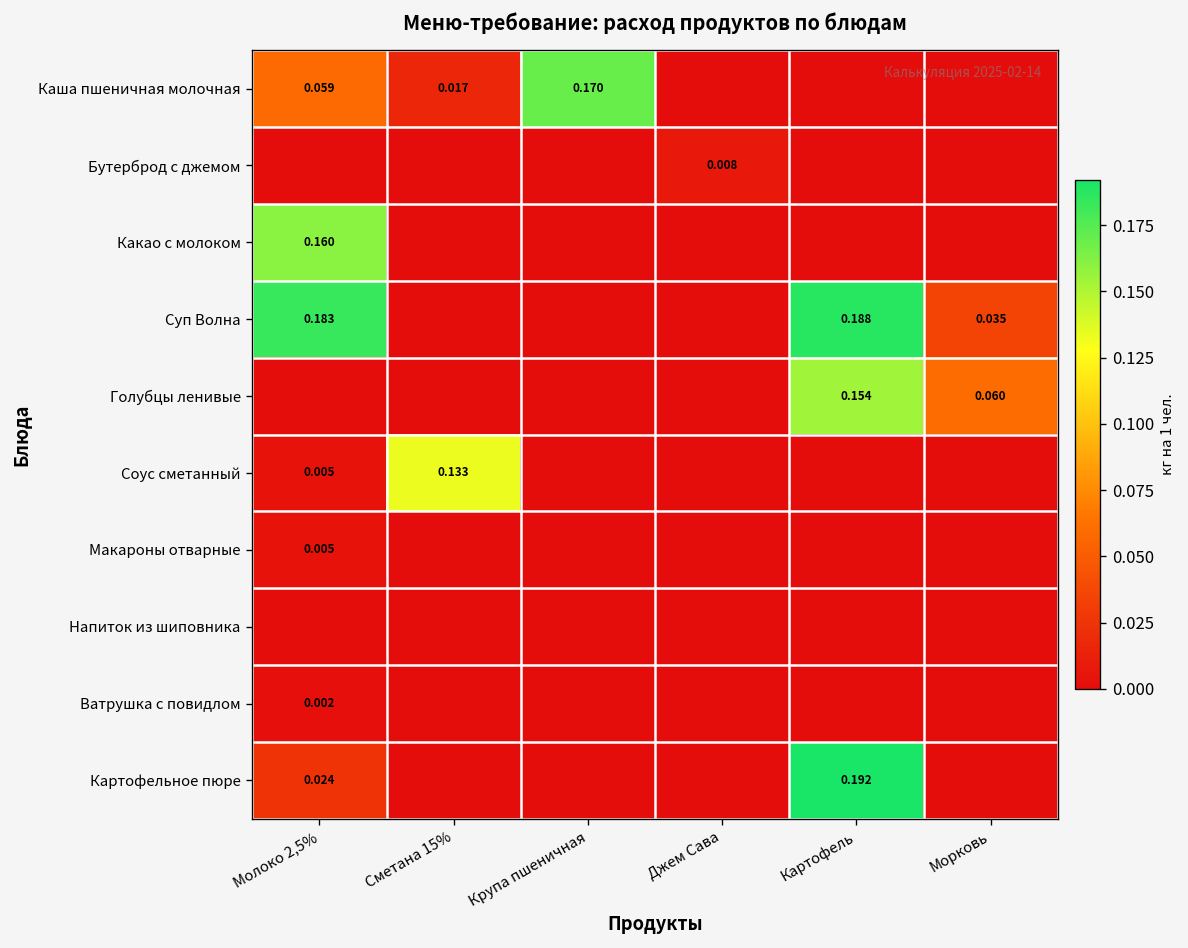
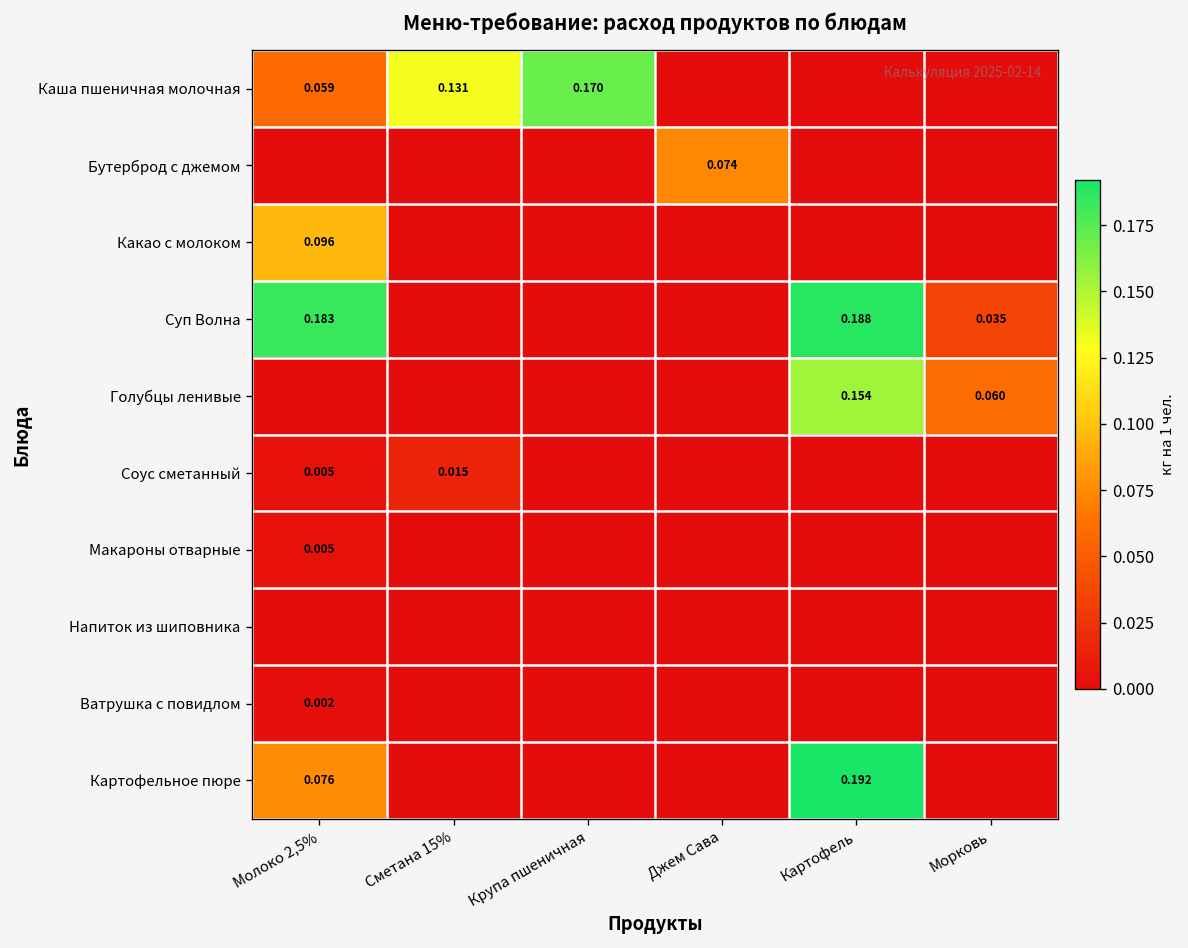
Каша пшеничная молочная, Сметана 15%: 0.017 -> 0.131
Бутерброд с джемом, Джем Сава: 0.008 -> 0.074
Какао с молоком, Молоко 2,5%: 0.160 -> 0.096
Соус сметанный, Сметана 15%: 0.133 -> 0.015
Картофельное пюре, Молоко 2,5%: 0.024 -> 0.076
